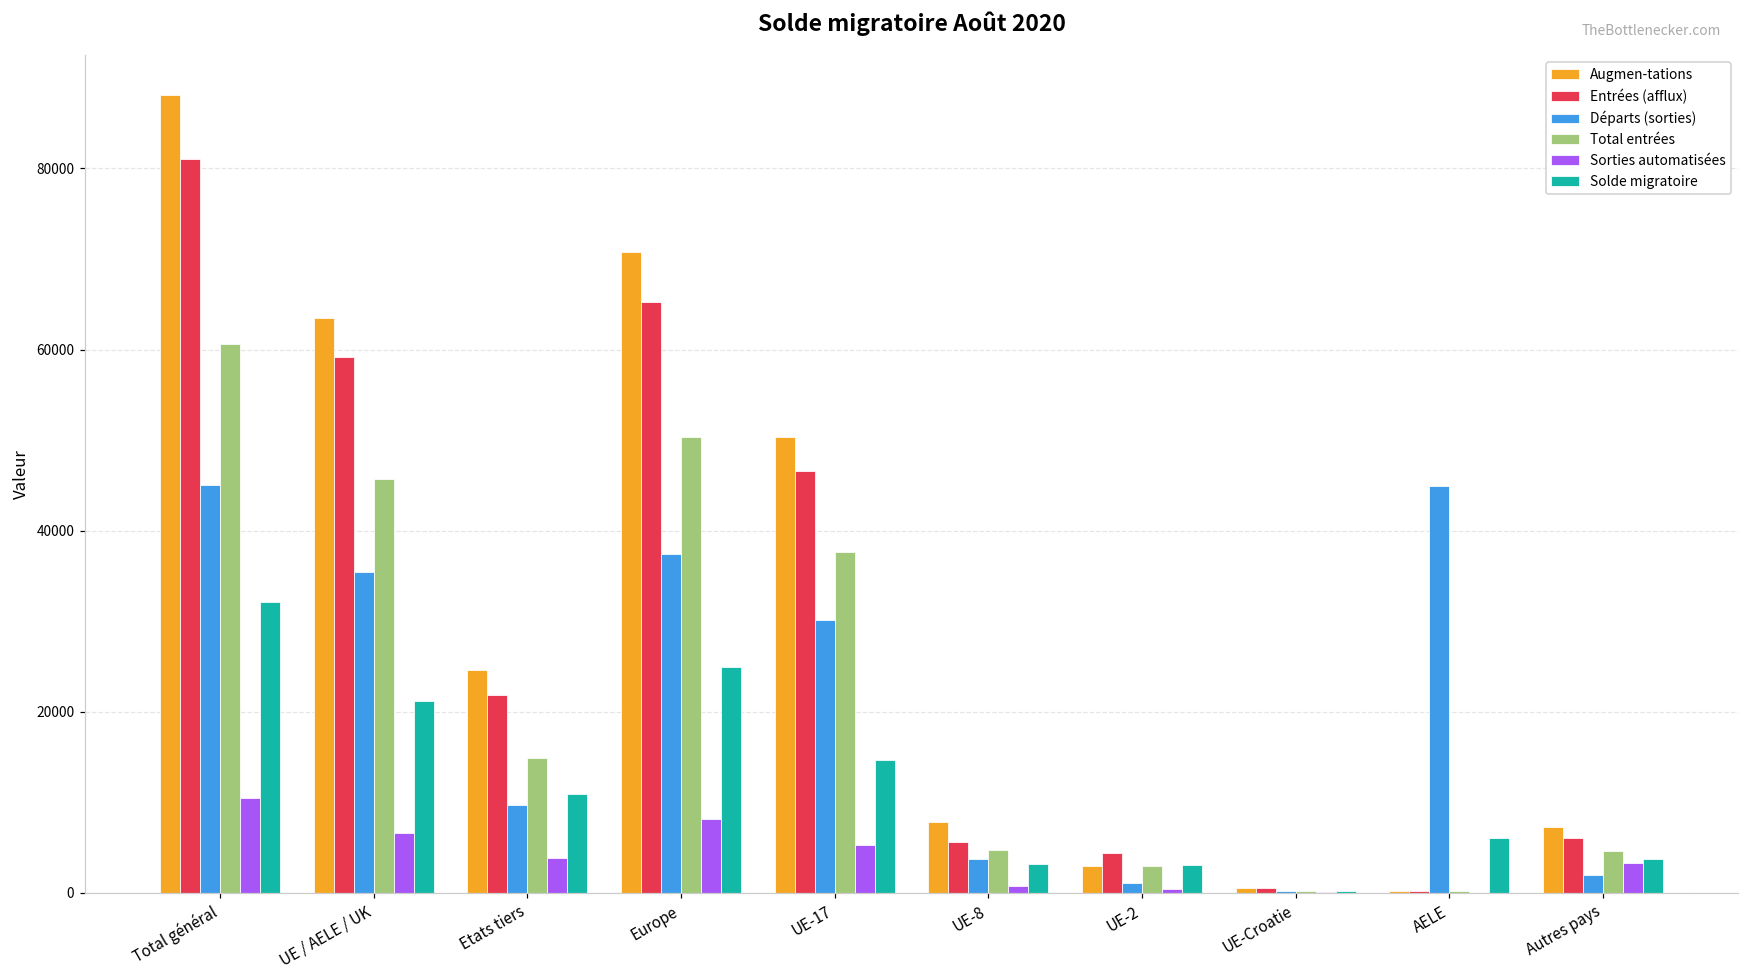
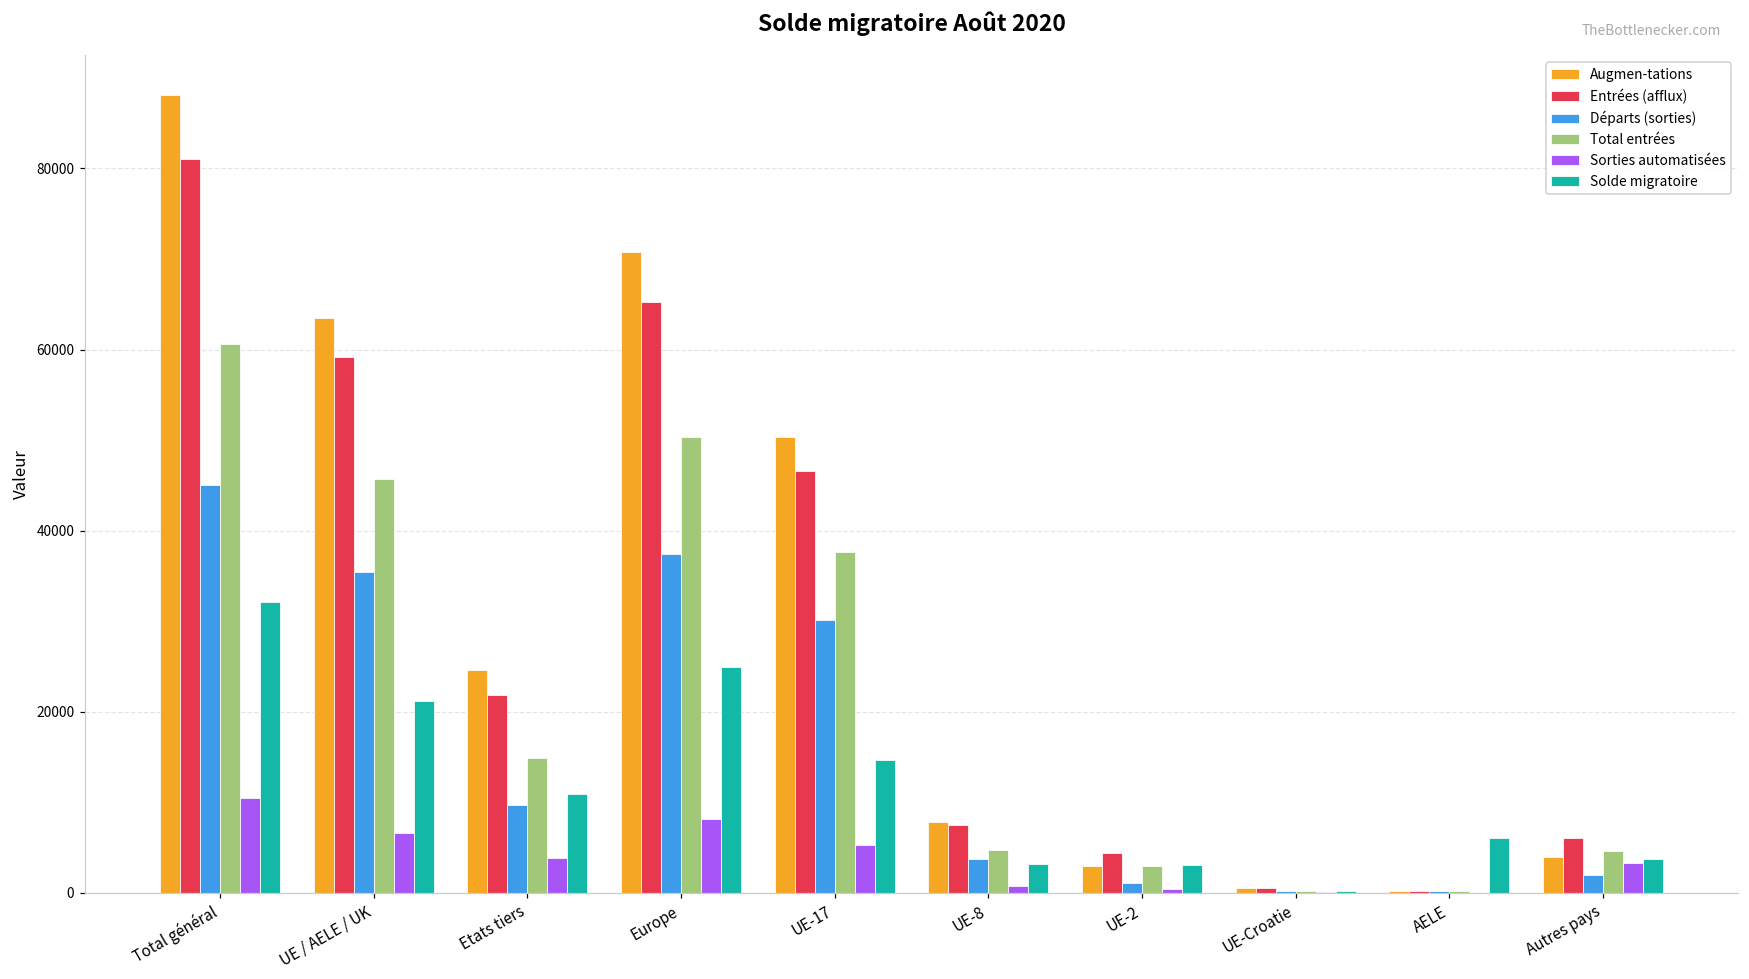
Entrées (afflux), UE-8: 6000 -> 7000
Départs (sorties), AELE: 45000 -> 0
Augmen-tations, Autres pays: 7000 -> 4000
